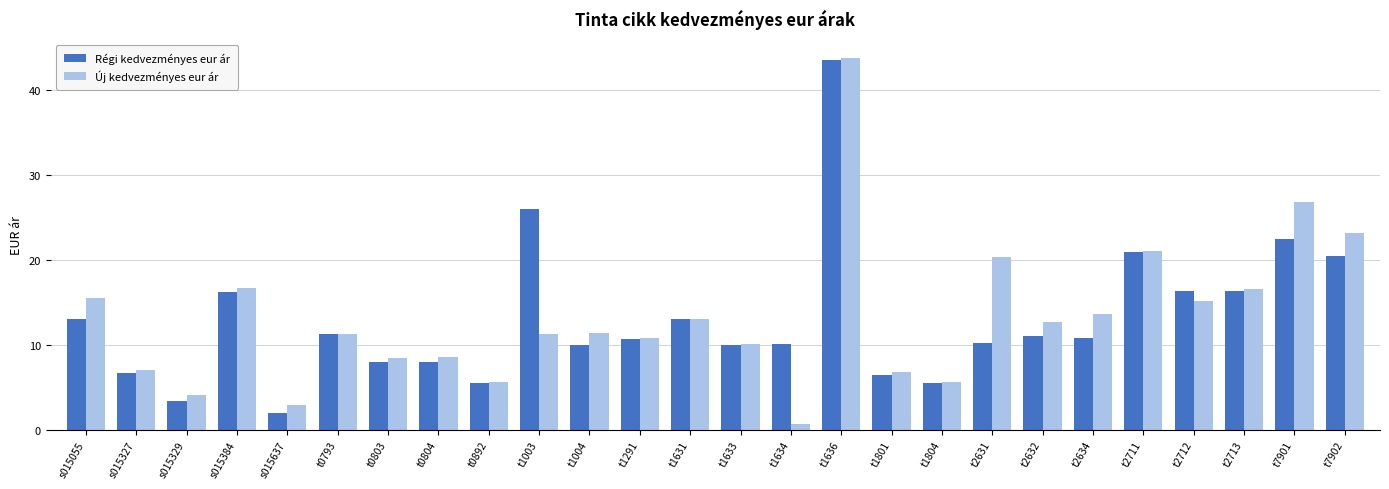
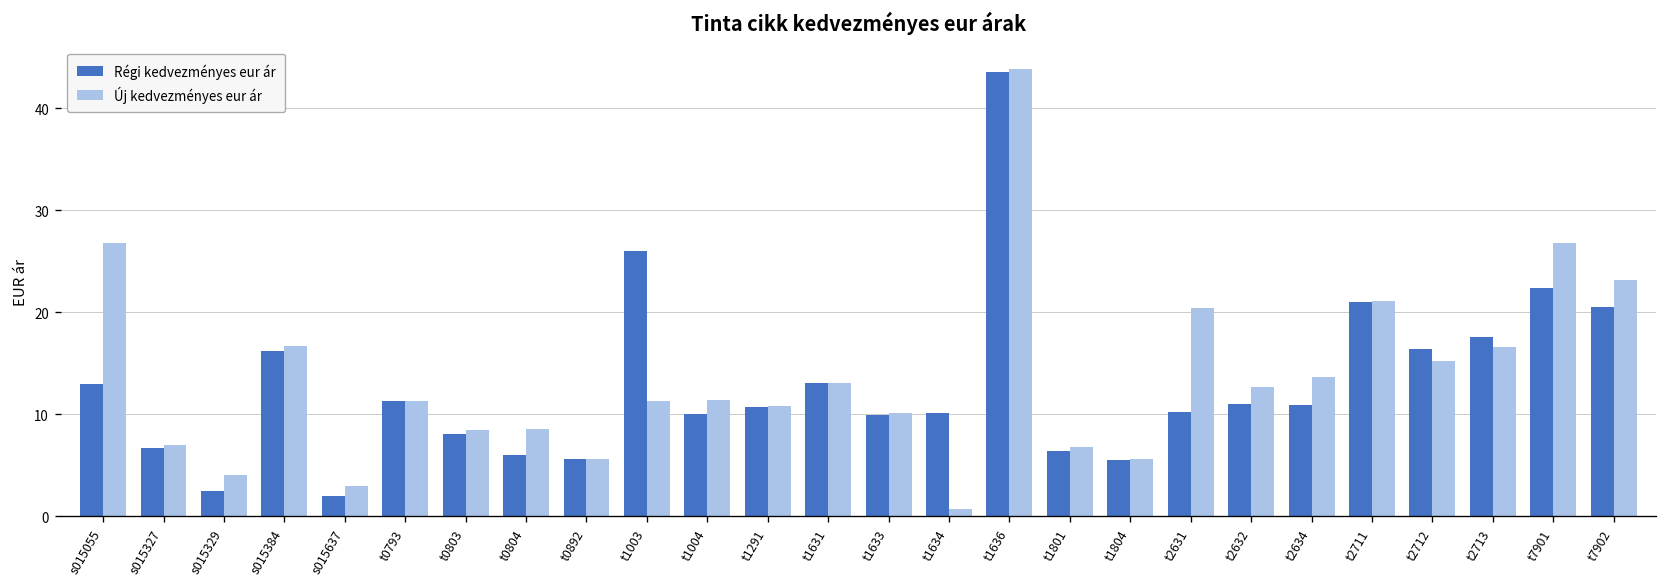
Új kedvezményes eur ár, s015055: 16 -> 27
Régi kedvezményes eur ár, s015329: 3 -> 2
Régi kedvezményes eur ár, t0804: 8 -> 6
Régi kedvezményes eur ár, t2713: 16 -> 18
